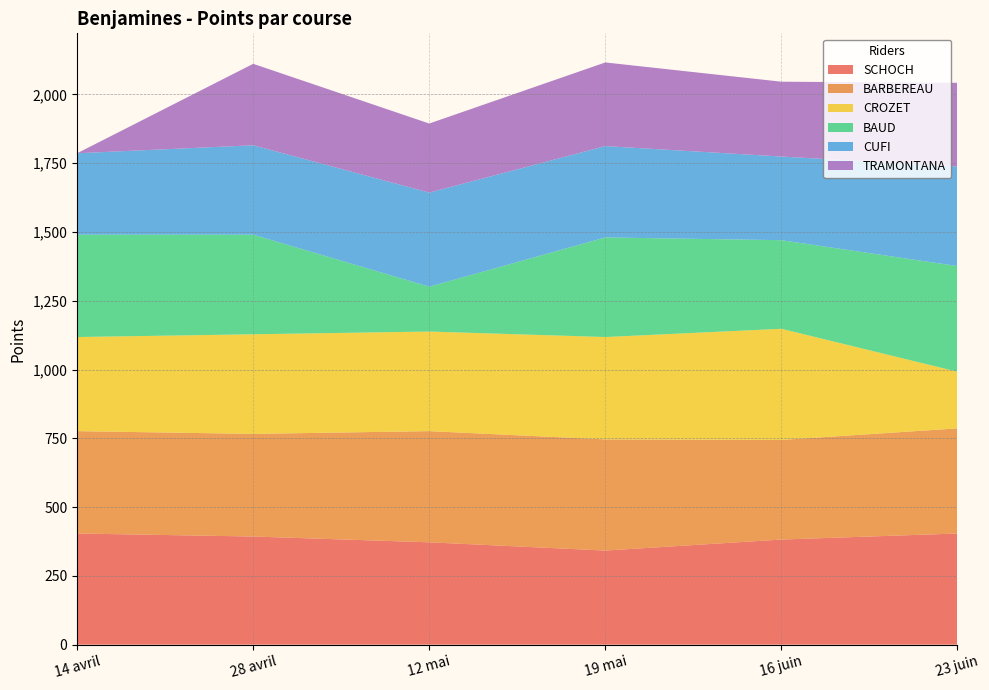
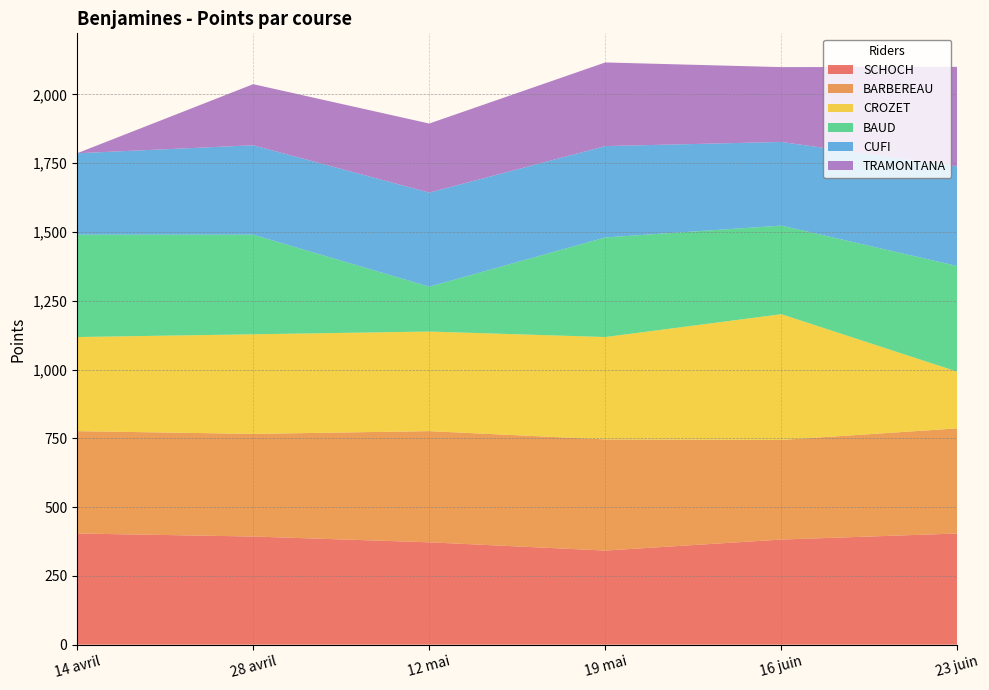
TRAMONTANA, 28 avril: 300 -> 220
CROZET, 16 juin: 400 -> 460
TRAMONTANA, 23 juin: 300 -> 360
